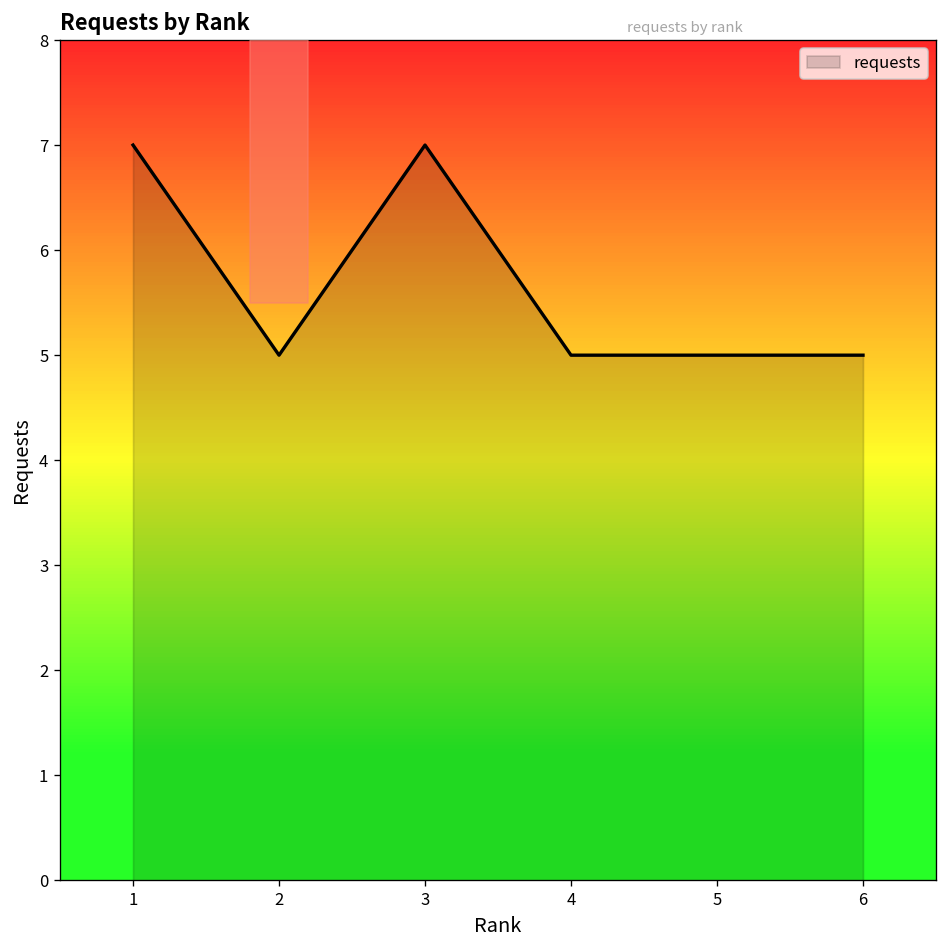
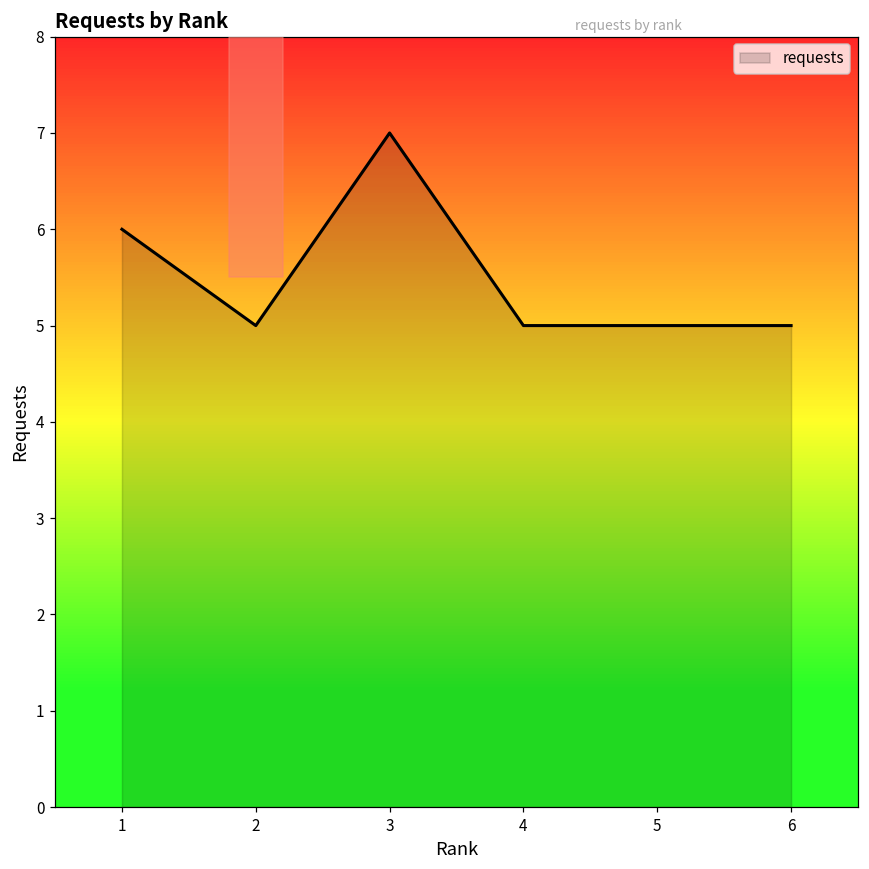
requests, 1: 7 -> 6
